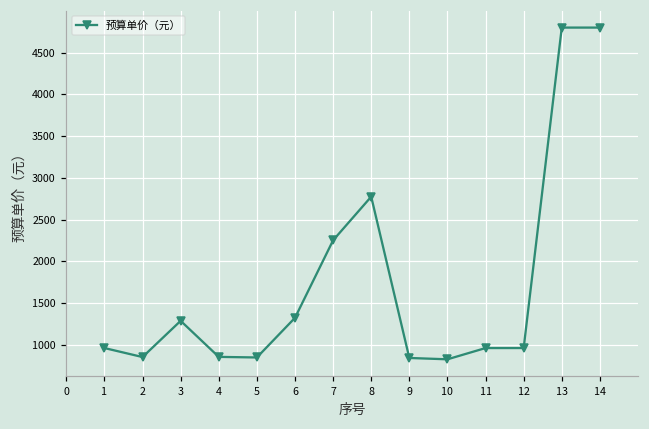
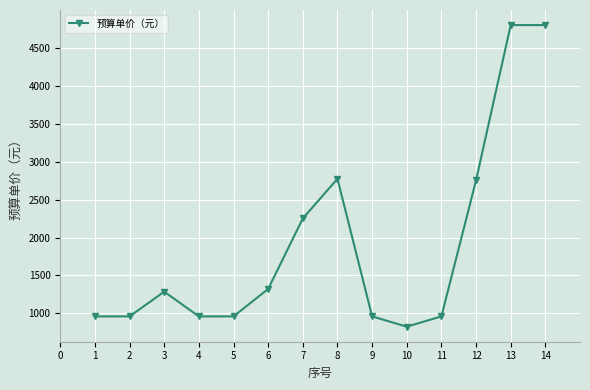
2: 900 -> 1000
4: 900 -> 1000
5: 800 -> 1000
9: 800 -> 1000
12: 1000 -> 2800
